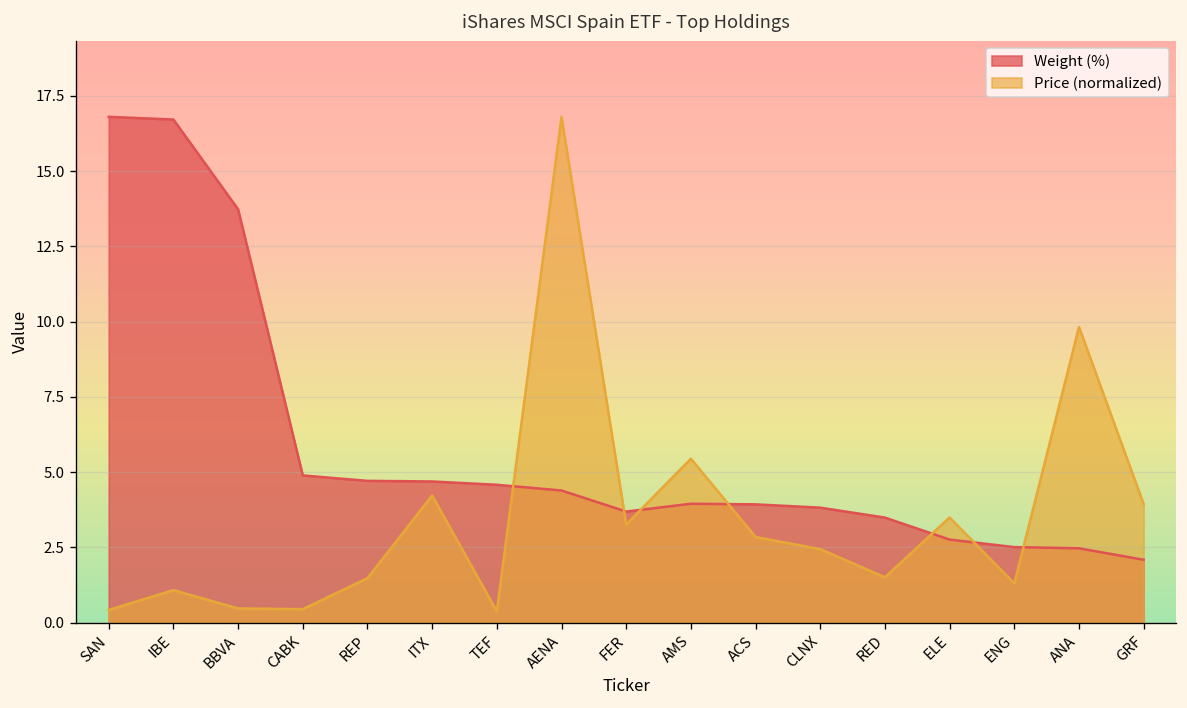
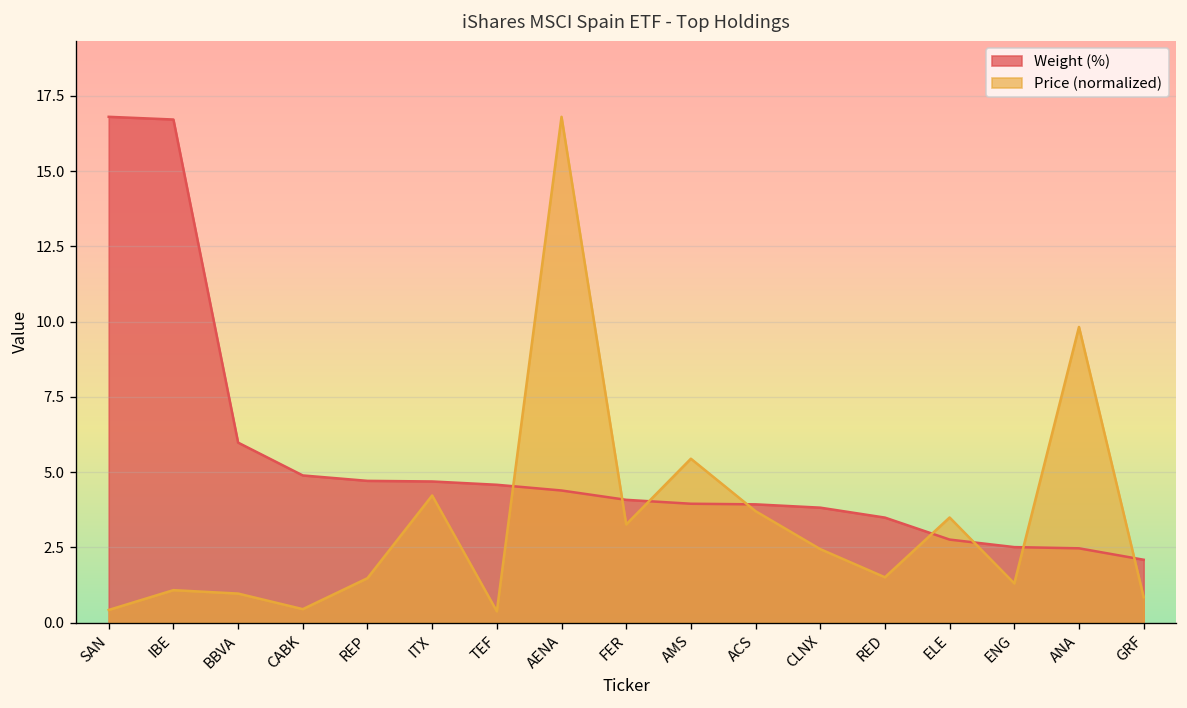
Weight (%), BBVA: 13.7 -> 6.0
Price (normalized), BBVA: 0.5 -> 1.0
Weight (%), FER: 3.7 -> 4.1
Price (normalized), ACS: 2.8 -> 3.7
Price (normalized), GRF: 3.9 -> 0.8
